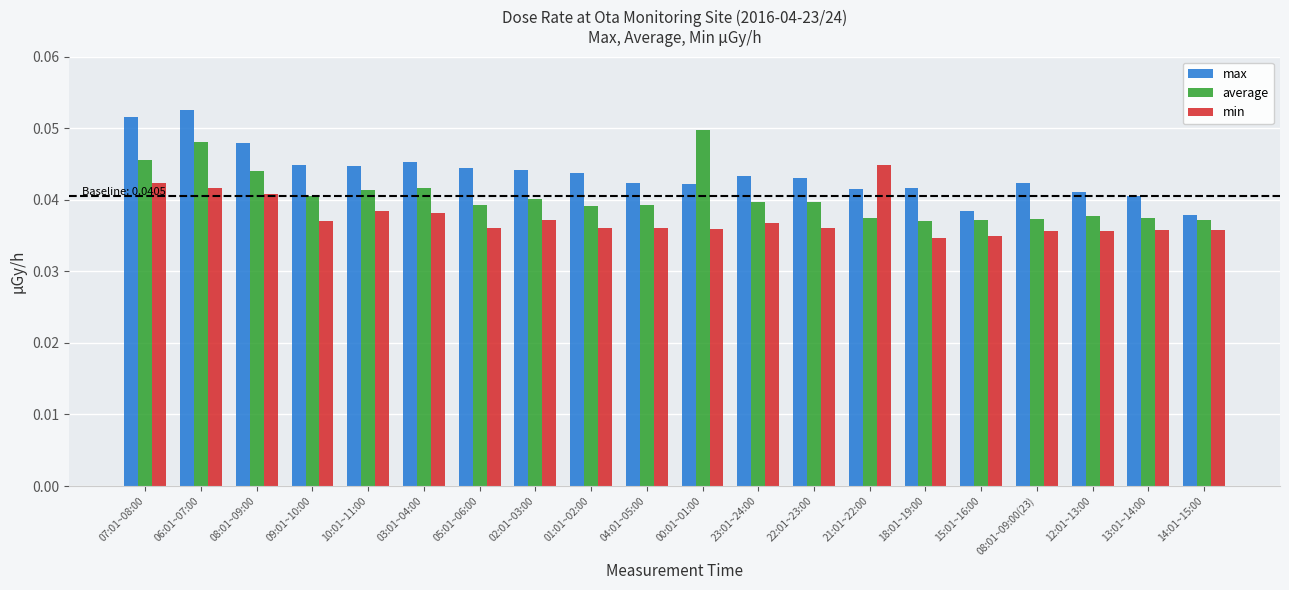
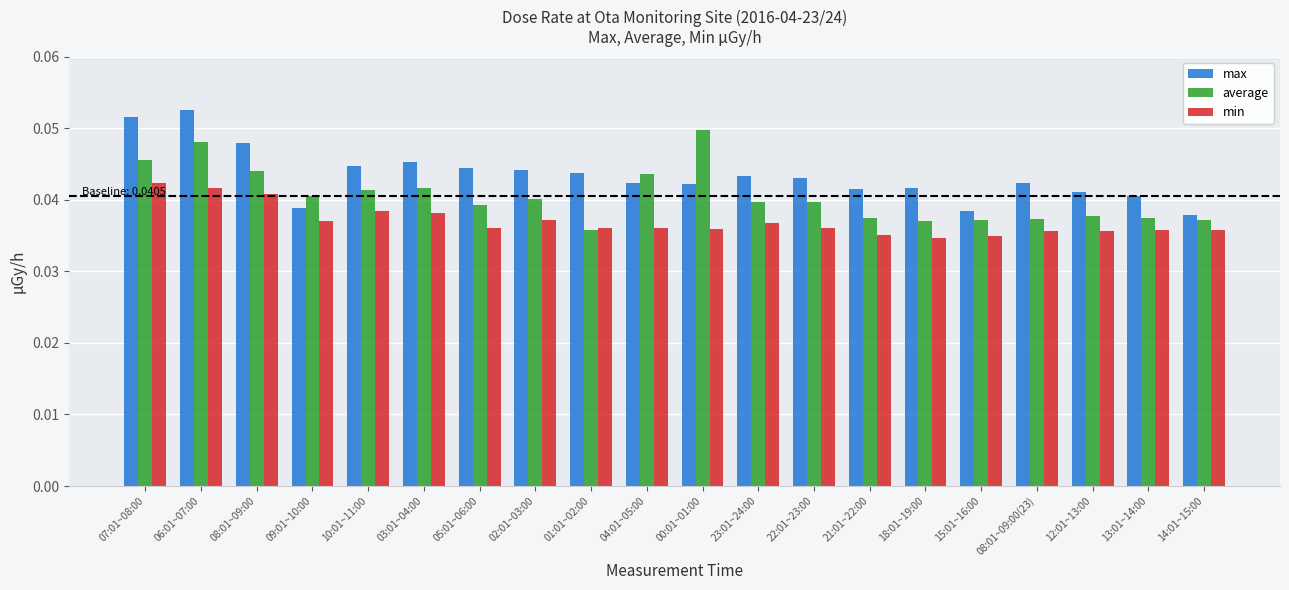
max, 09:01~10:00: 0.045 -> 0.039
average, 01:01~02:00: 0.039 -> 0.036
average, 04:01~05:00: 0.039 -> 0.044
min, 21:01~22:00: 0.045 -> 0.035
